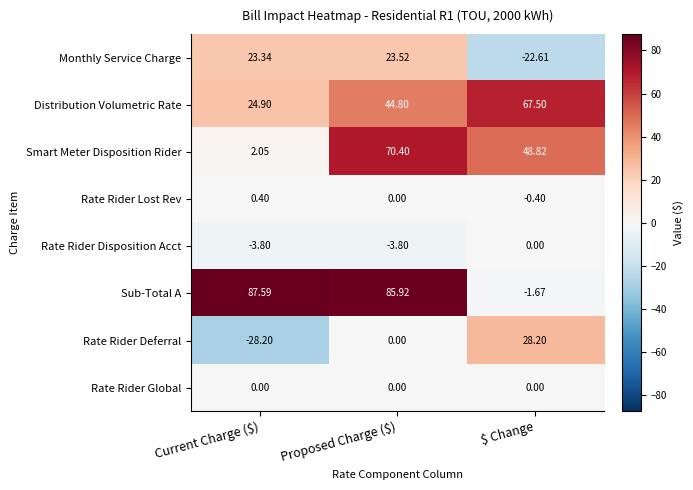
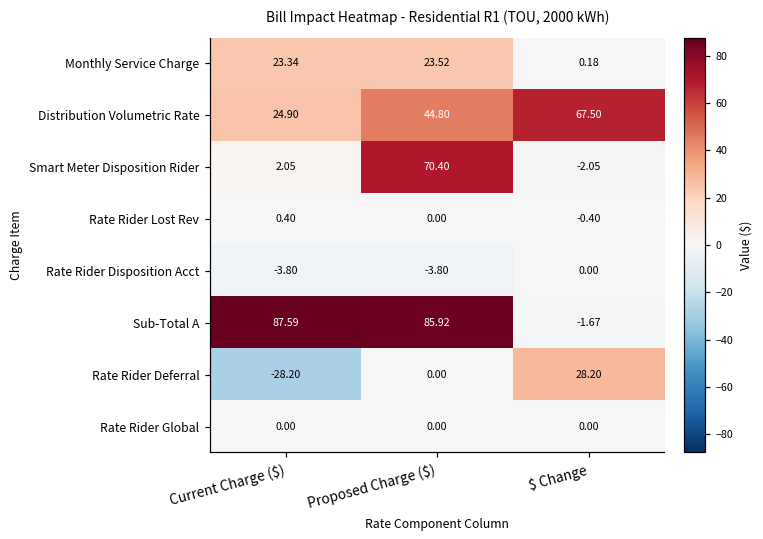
Monthly Service Charge, $ Change: -22.61 -> 0.18
Smart Meter Disposition Rider, $ Change: 48.82 -> -2.05
